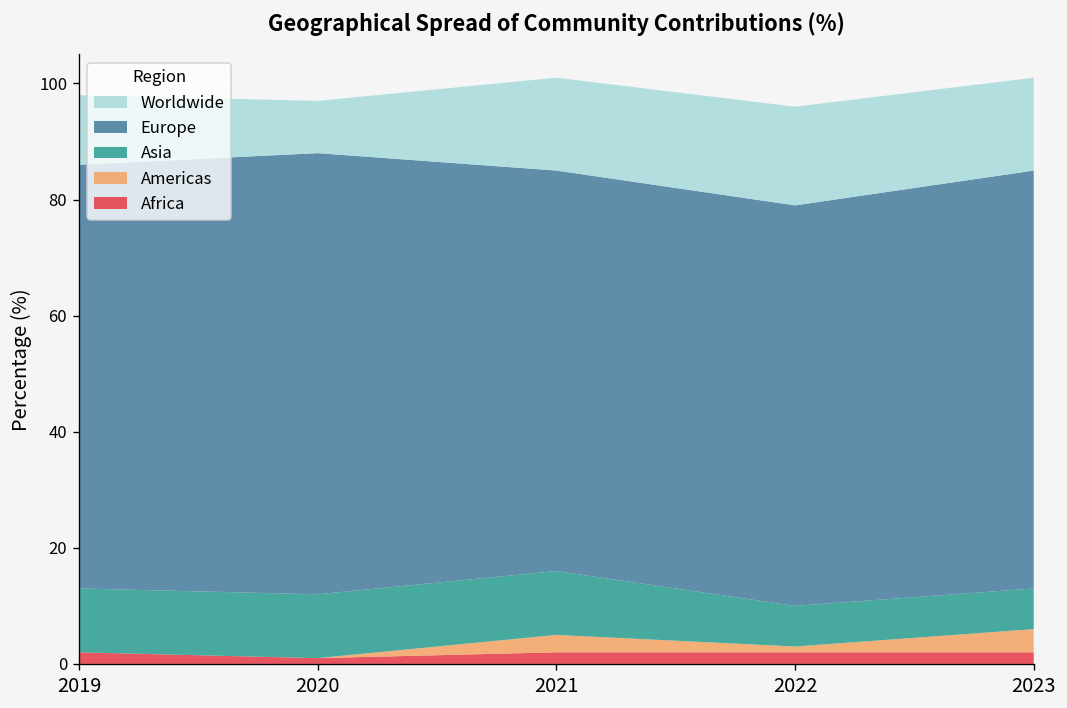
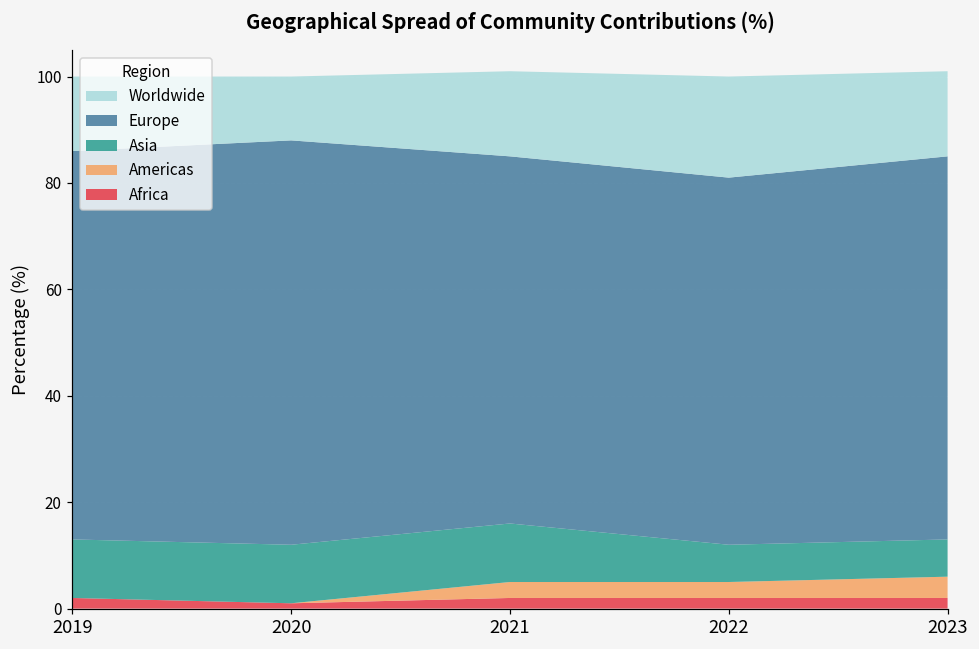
Worldwide, 2019: 12 -> 14
Worldwide, 2020: 9 -> 12
Americas, 2022: 1 -> 3
Worldwide, 2022: 17 -> 19
